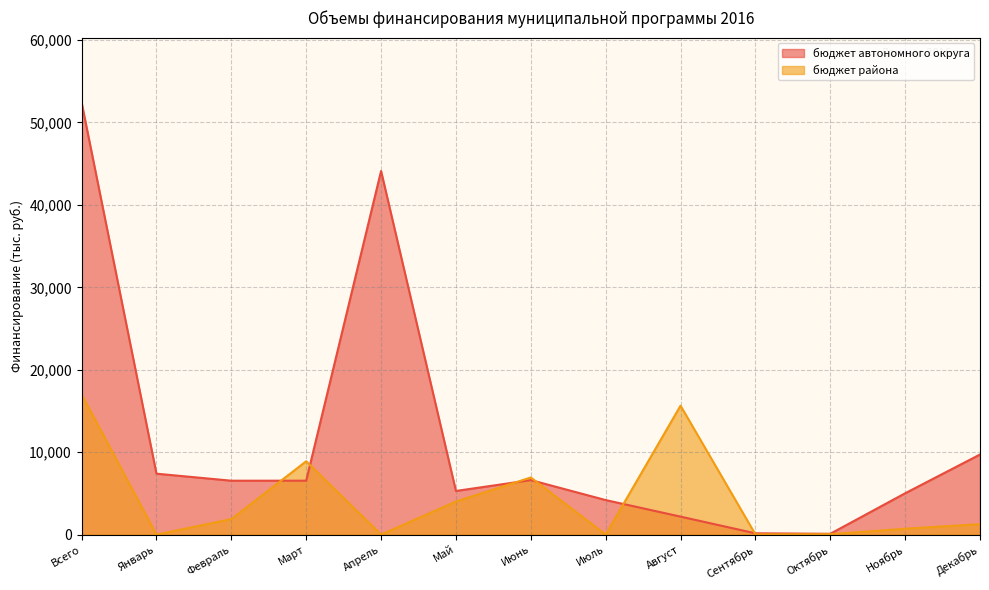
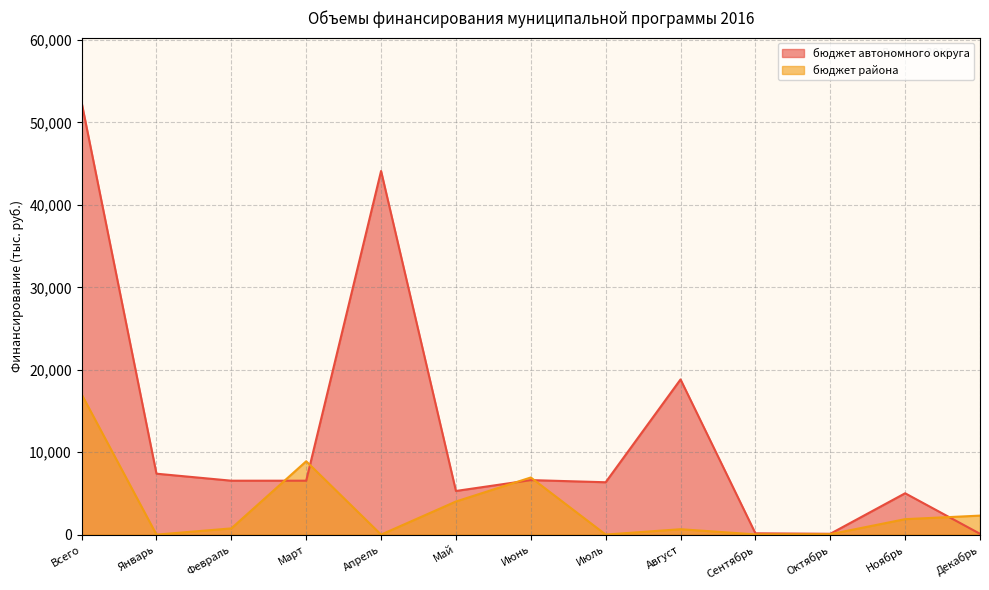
бюджет района, Февраль: 2,000 -> 1,000
бюджет автономного округа, Июль: 4,000 -> 6,000
бюджет автономного округа, Август: 2,000 -> 19,000
бюджет района, Август: 16,000 -> 1,000
бюджет района, Ноябрь: 1,000 -> 2,000
бюджет автономного округа, Декабрь: 10,000 -> 0
бюджет района, Декабрь: 1,000 -> 2,000
